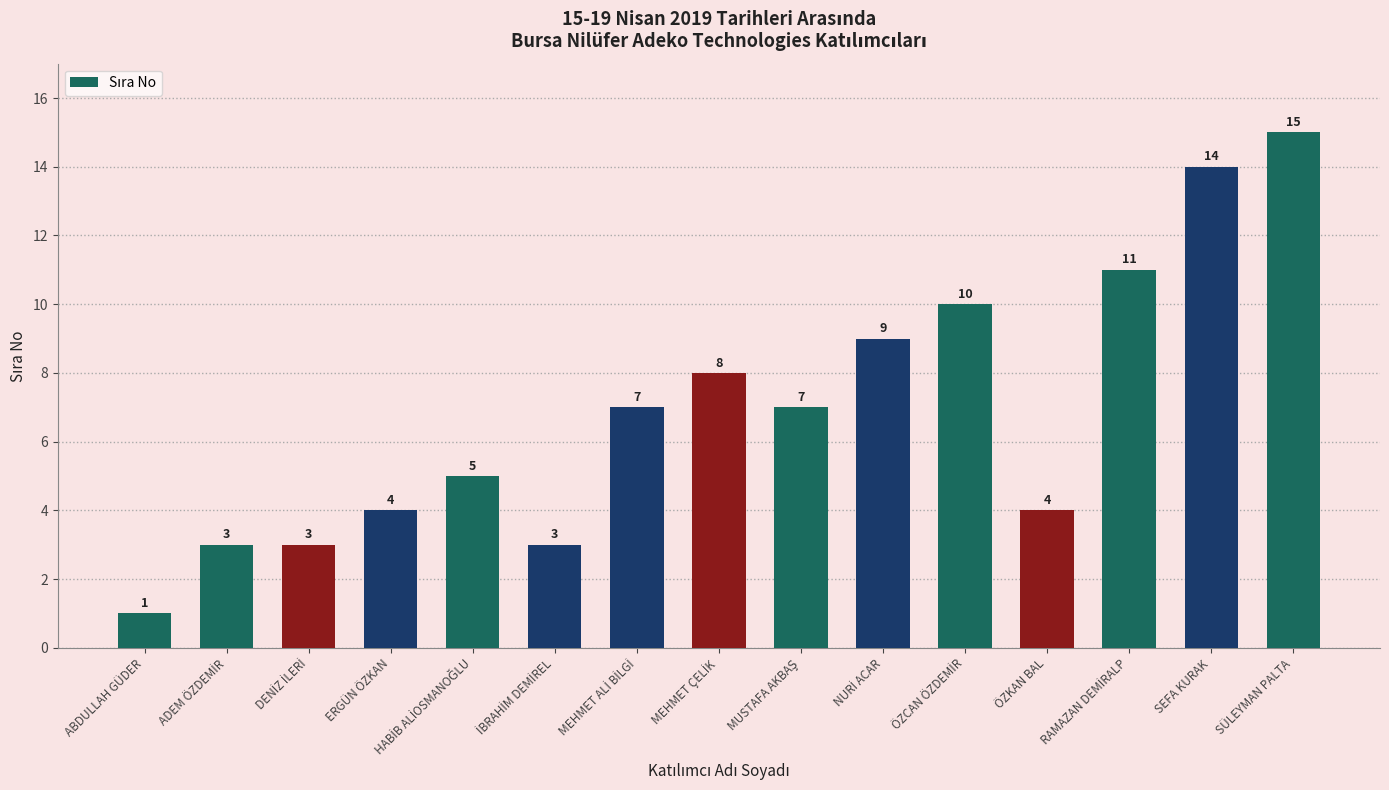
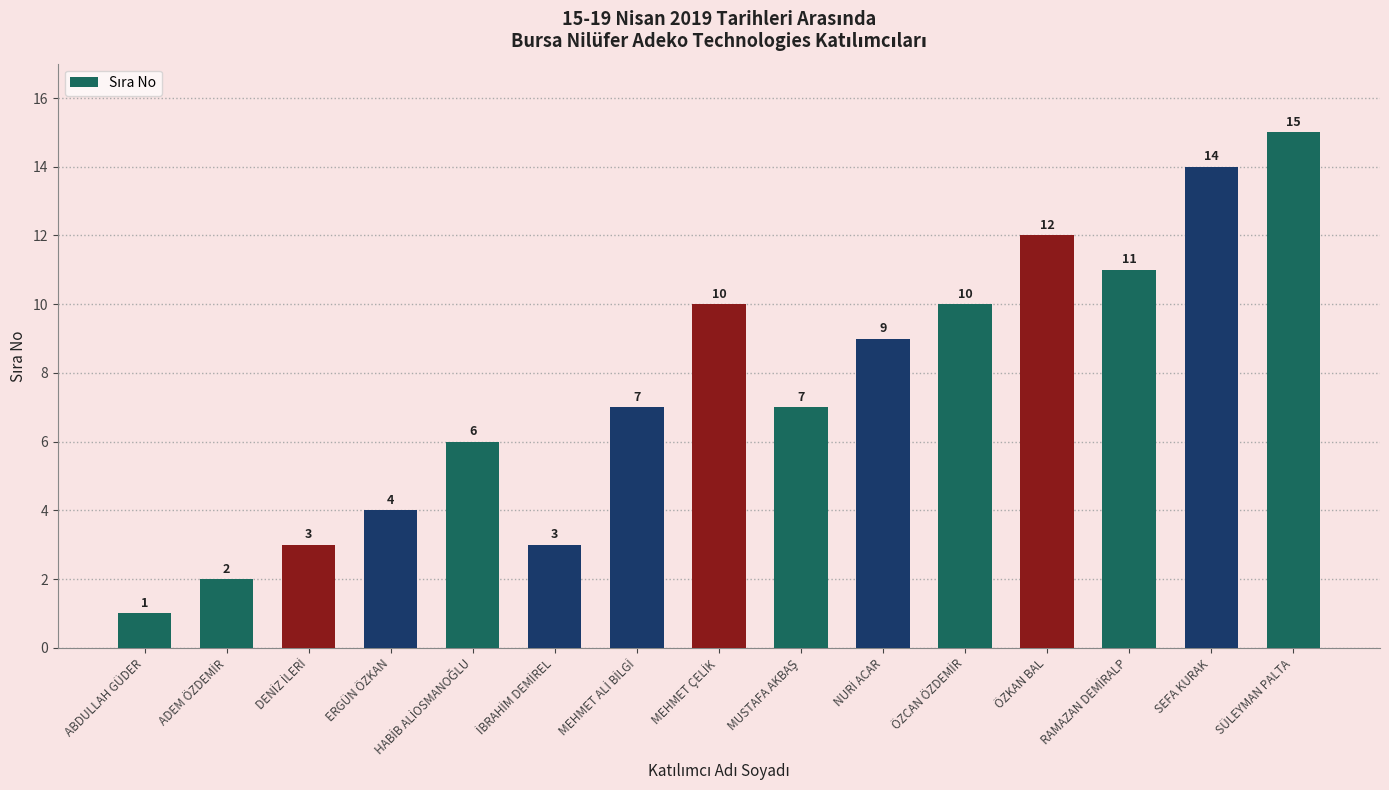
ADEM ÖZDEMİR: 3 -> 2
HABİB ALİOSMANOĞLU: 5 -> 6
MEHMET ÇELİK: 8 -> 10
ÖZKAN BAL: 4 -> 12
